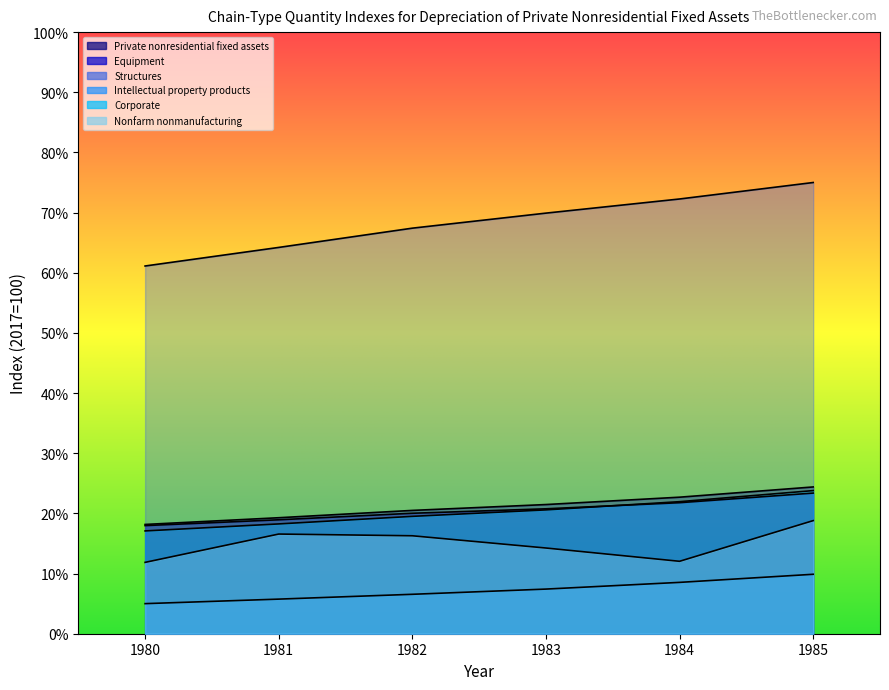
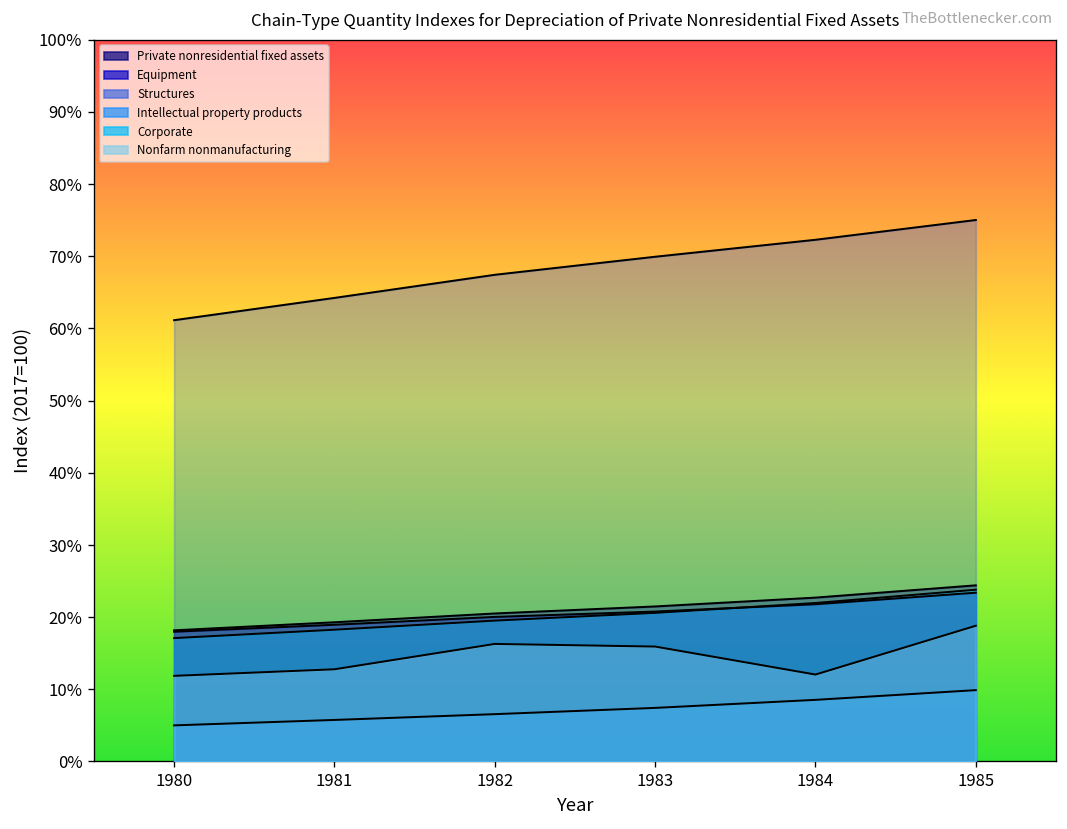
Nonfarm nonmanufacturing, 1981: 17% -> 13%
Nonfarm nonmanufacturing, 1983: 14% -> 16%
